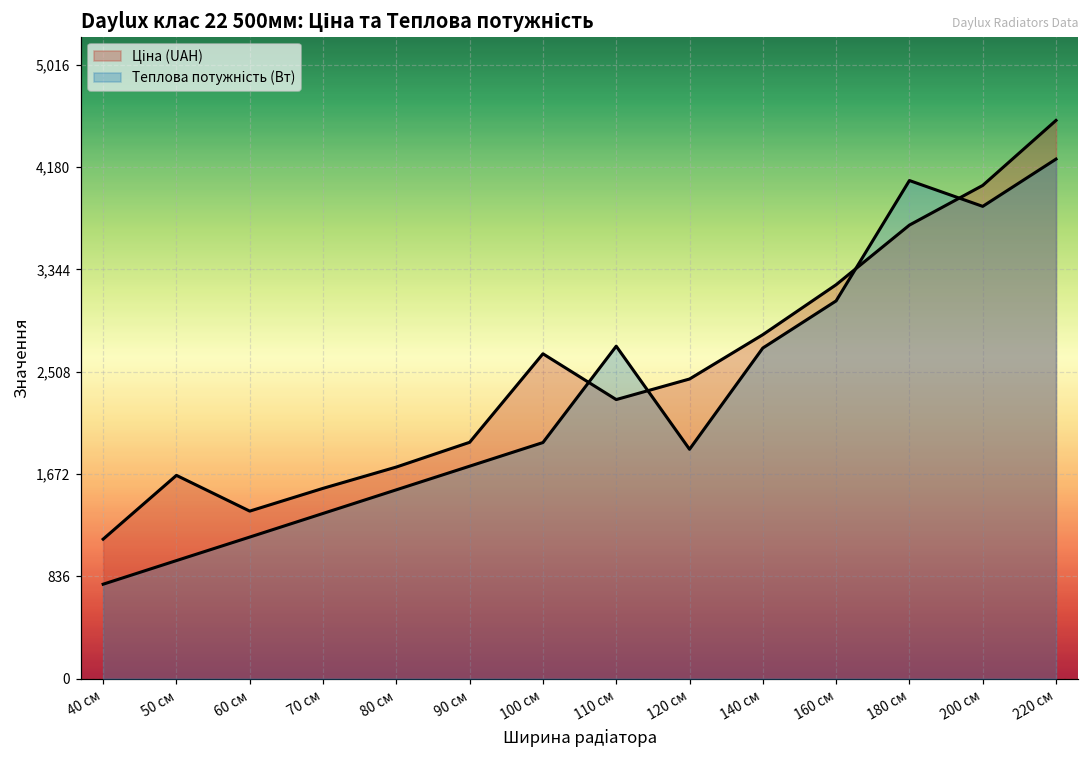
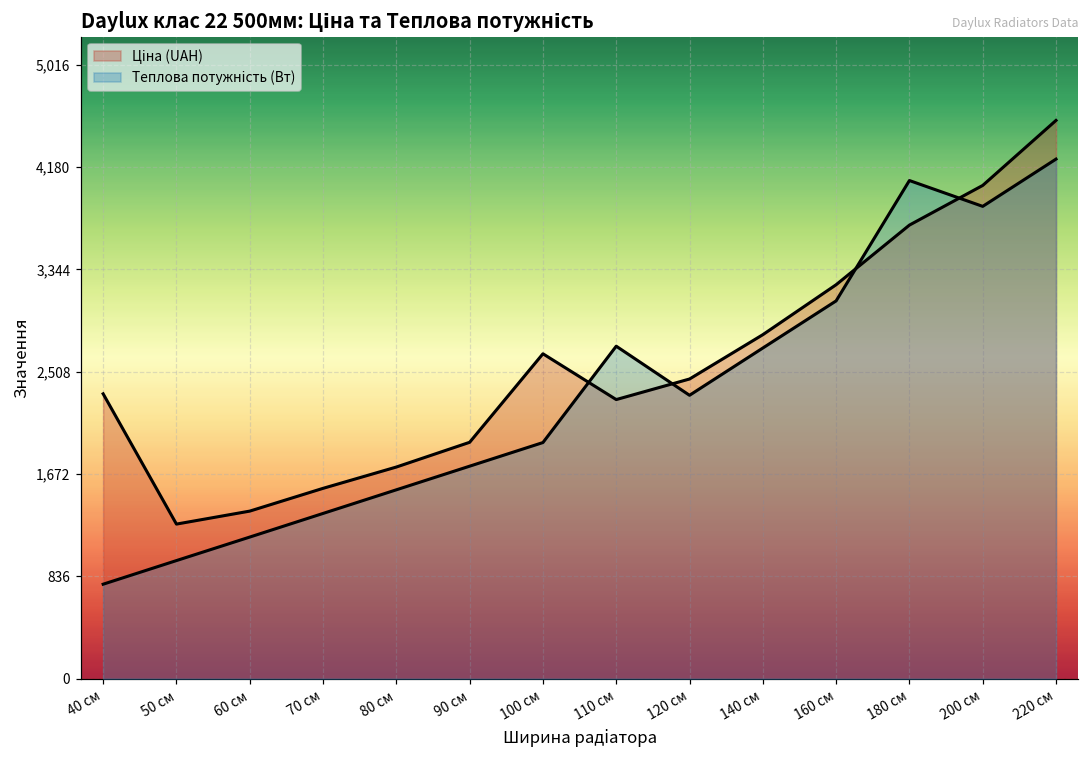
Ціна (UAH), 40 см: 1,140 -> 2,330
Ціна (UAH), 50 см: 1,660 -> 1,260
Теплова потужність (Вт), 120 см: 1,870 -> 2,320
